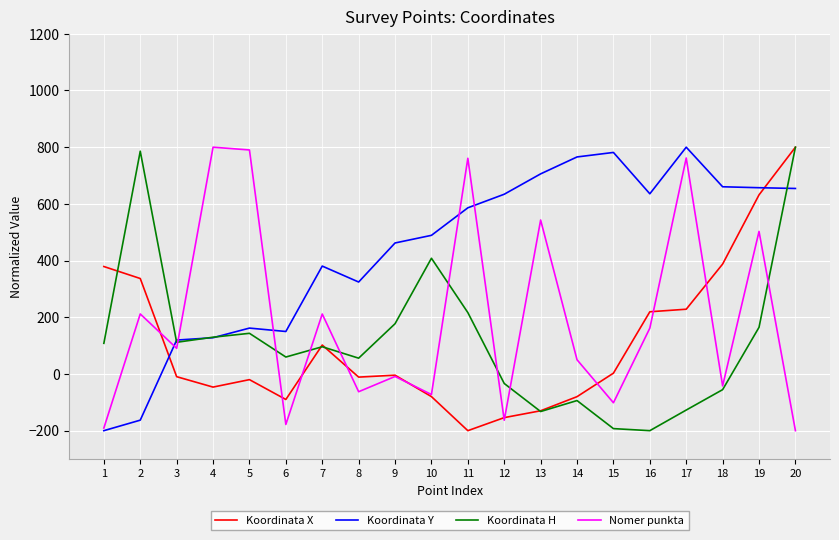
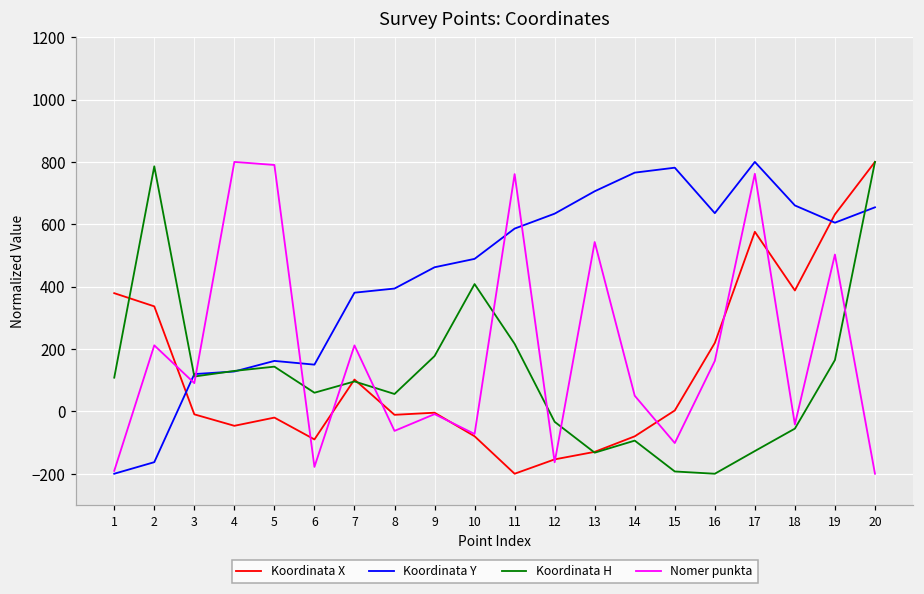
Koordinata Y, 8: 320 -> 390
Koordinata X, 17: 230 -> 580
Koordinata Y, 19: 660 -> 610
